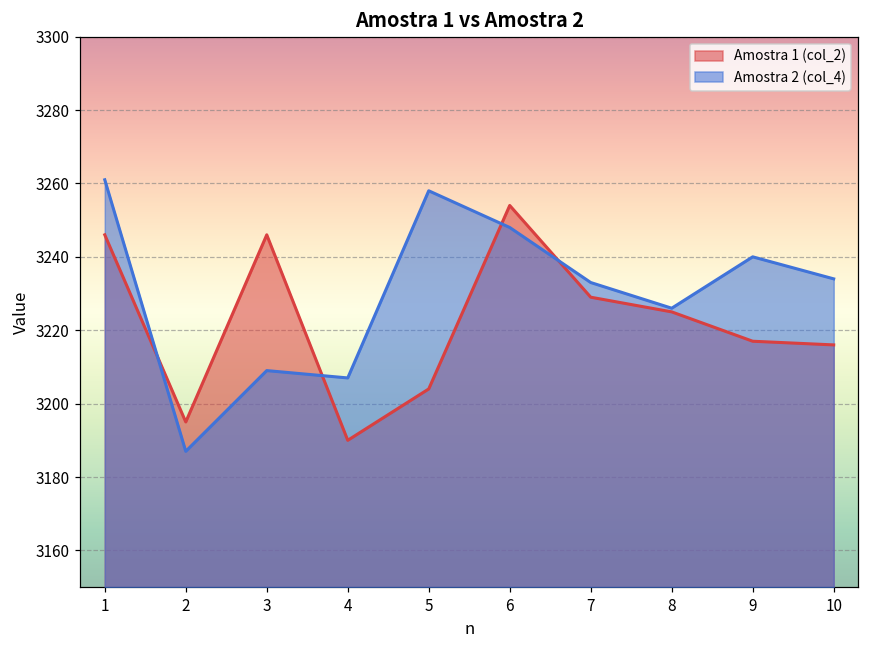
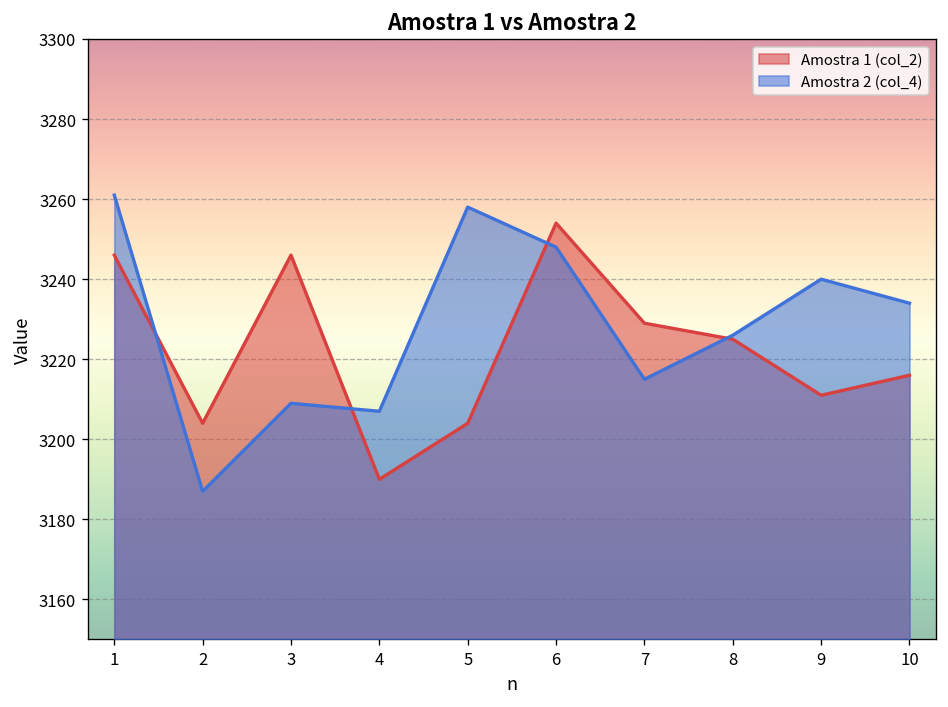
Amostra 1 (col_2), 2: 3195 -> 3204
Amostra 2 (col_4), 7: 3233 -> 3215
Amostra 1 (col_2), 9: 3217 -> 3211
